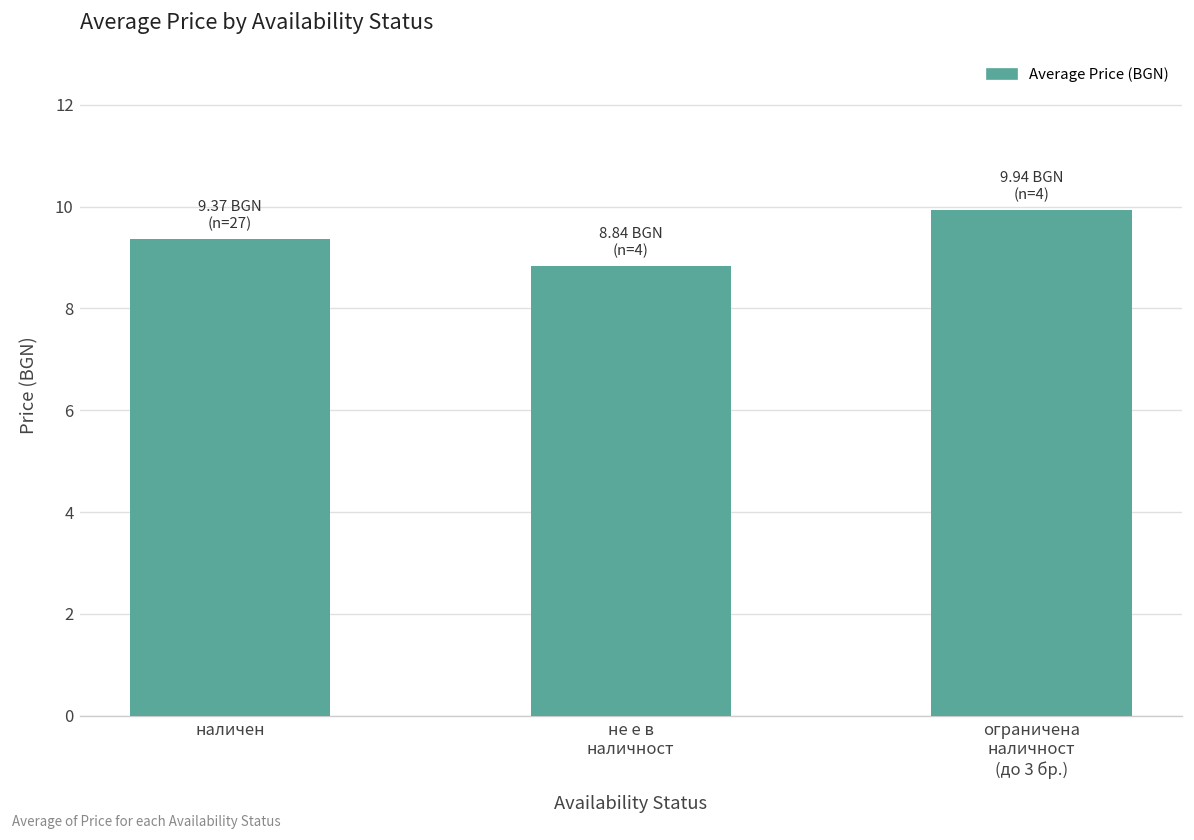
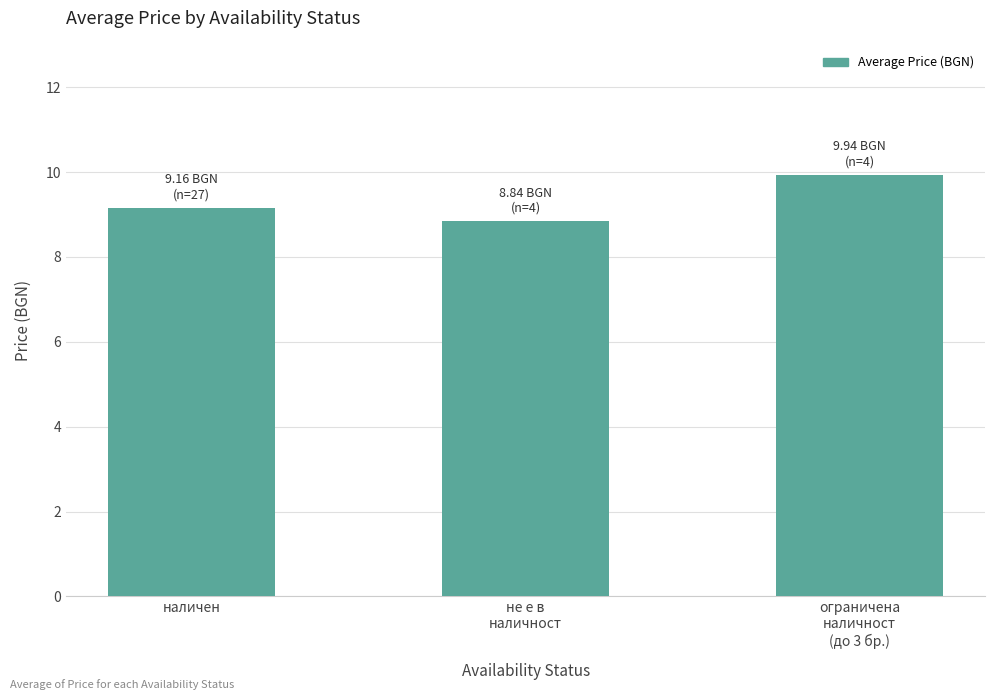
наличен: 9.37 -> 9.16
